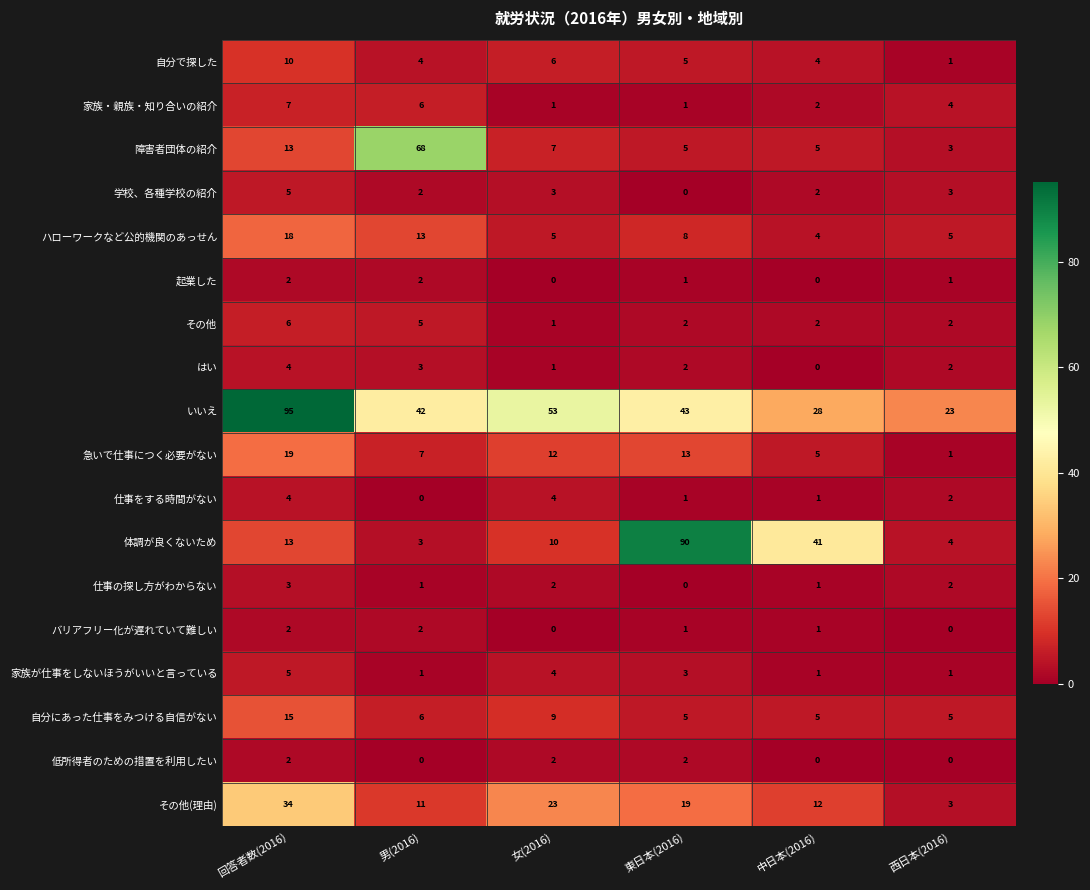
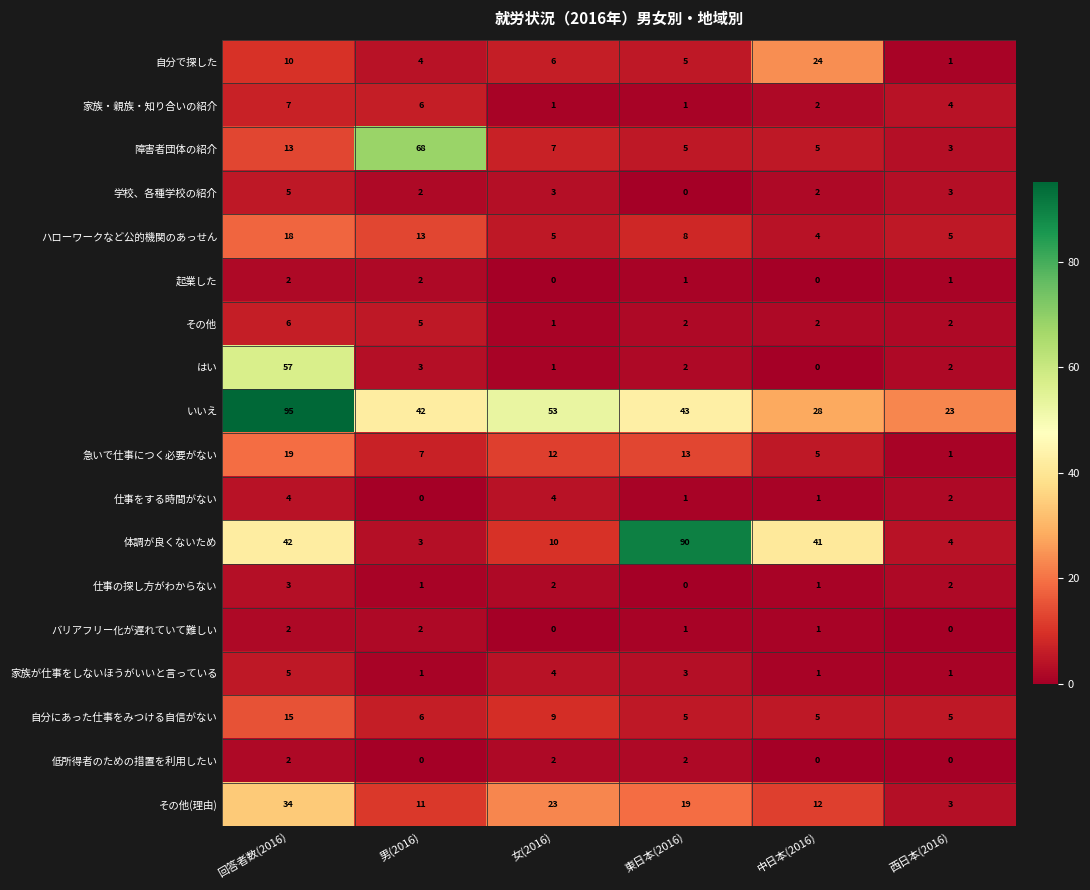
自分で探した, 中日本(2016): 4 -> 24
はい, 回答者数(2016): 4 -> 57
体調が良くないため, 回答者数(2016): 13 -> 42
